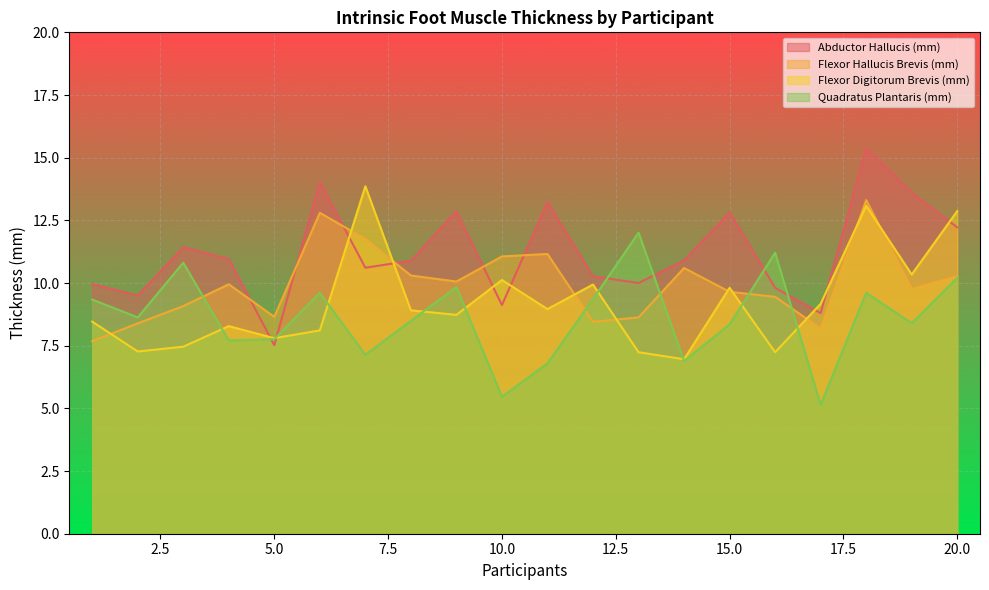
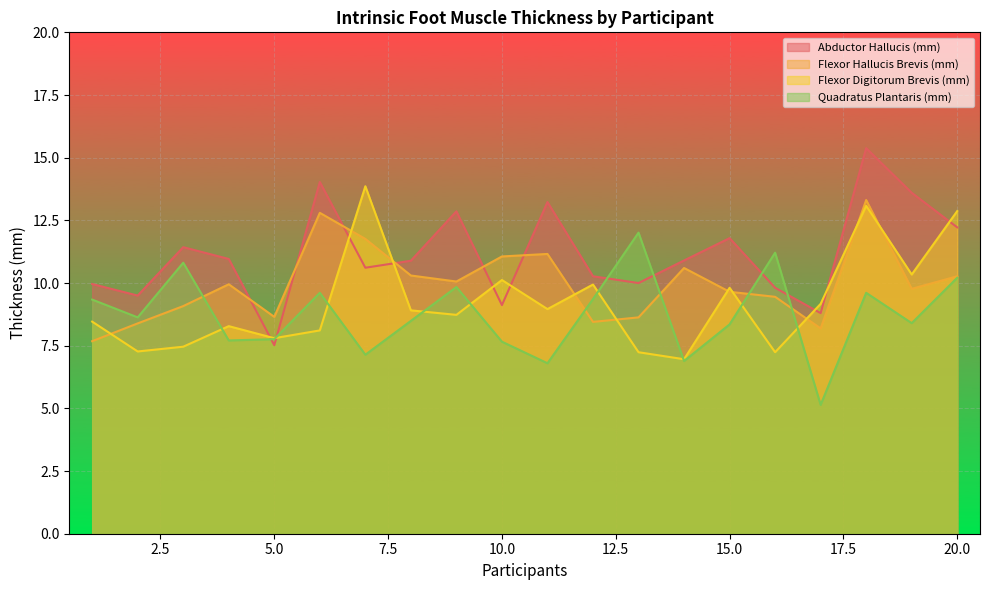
Quadratus Plantaris (mm), 10.0: 5.5 -> 7.7
Abductor Hallucis (mm), 15.0: 12.8 -> 11.8
